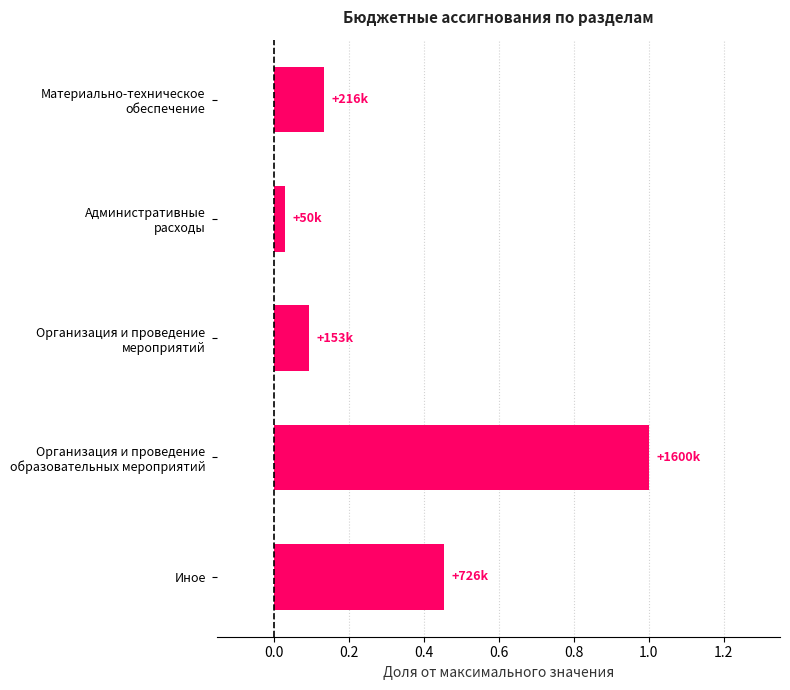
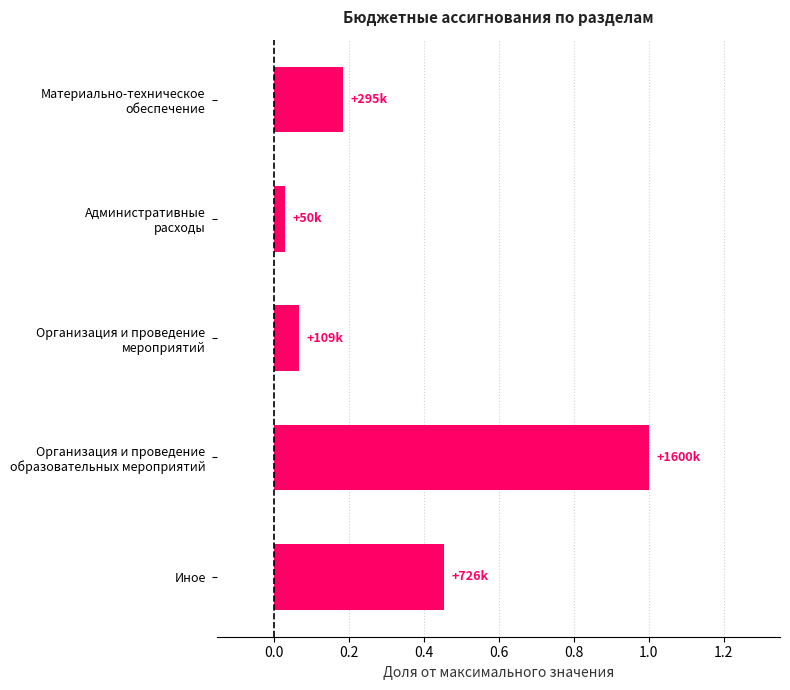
Материально-техническое обеспечение: +216k -> +295k
Организация и проведение мероприятий: +153k -> +109k
